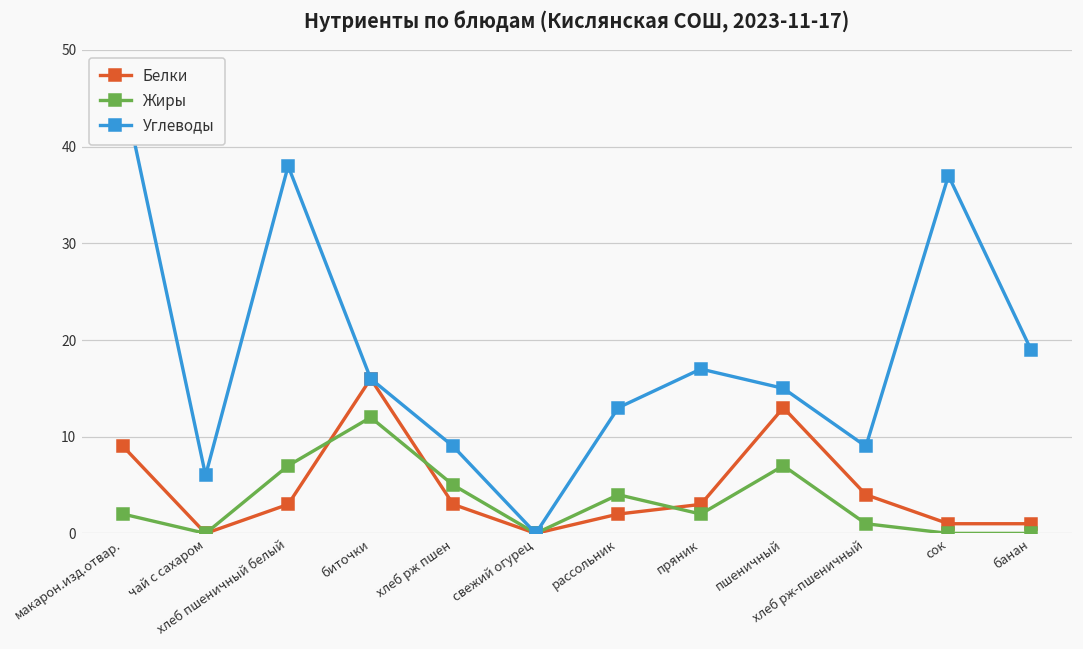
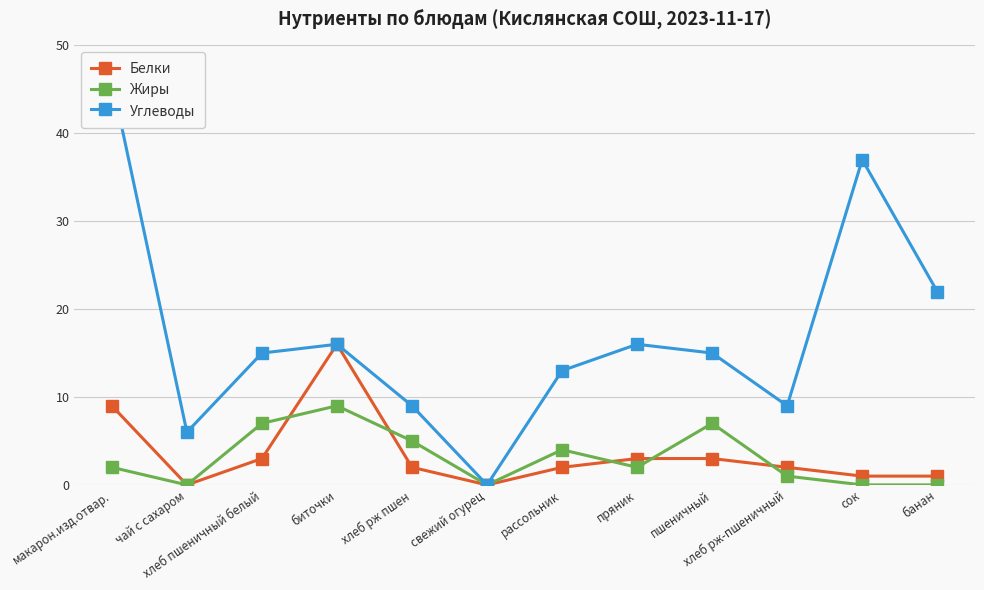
Углеводы, хлеб пшеничный белый: 38 -> 15
Жиры, биточки: 12 -> 9
Белки, хлеб рж пшен: 3 -> 2
Углеводы, пряник: 17 -> 16
Белки, пшеничный: 13 -> 3
Белки, хлеб рж-пшеничный: 4 -> 2
Углеводы, банан: 19 -> 22
